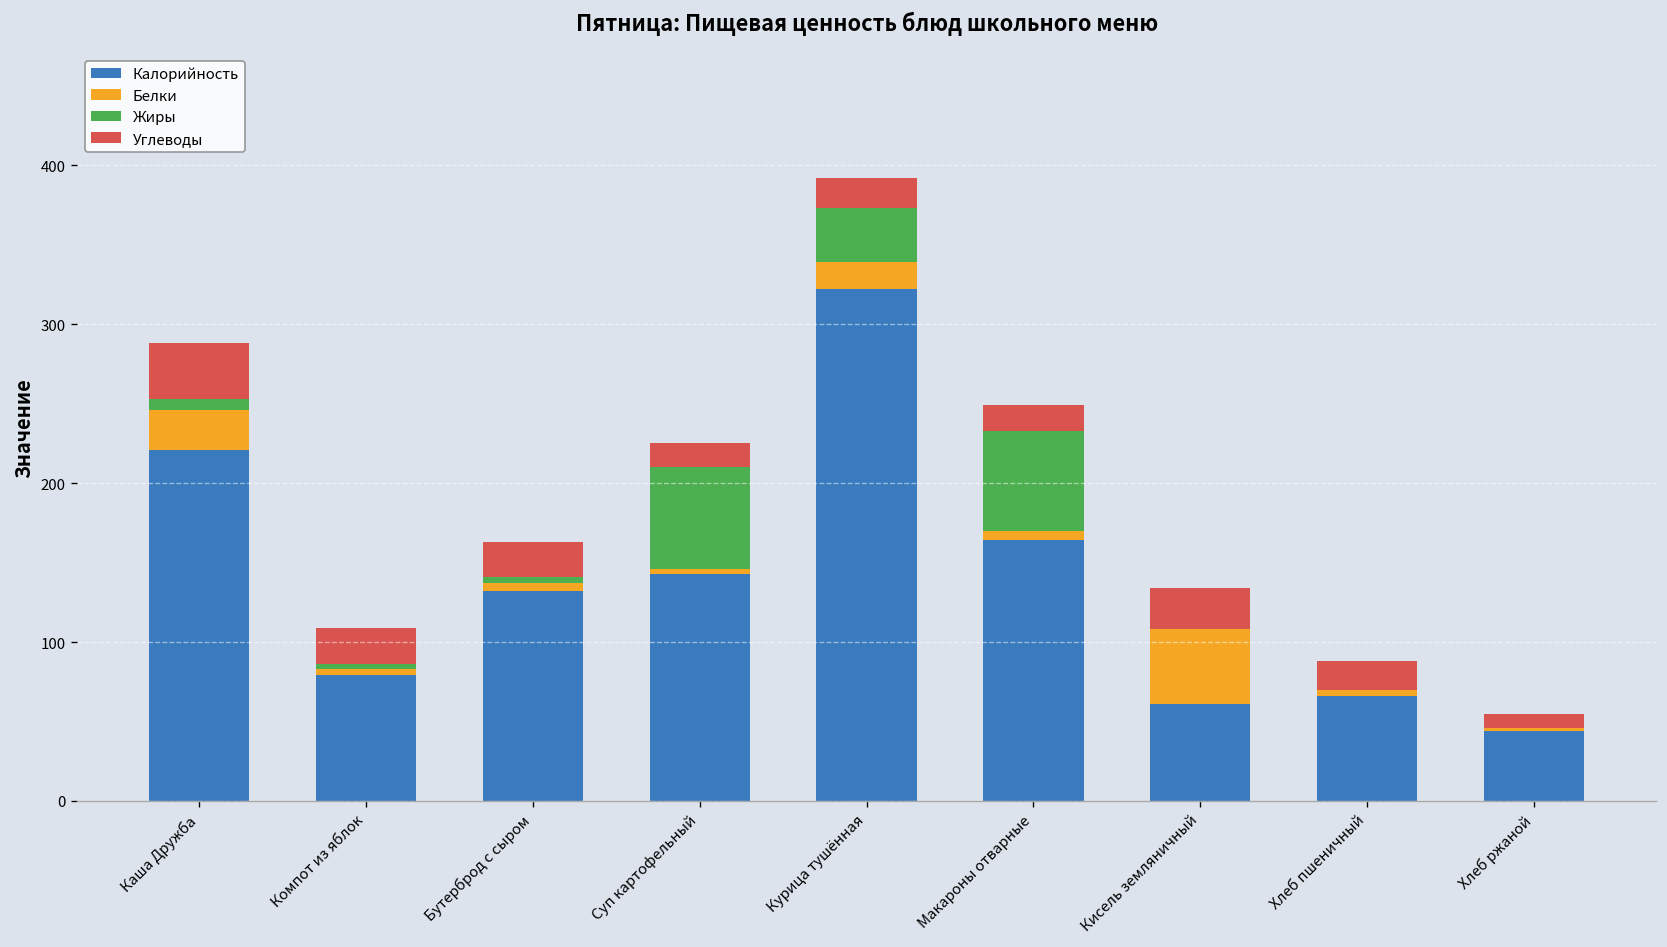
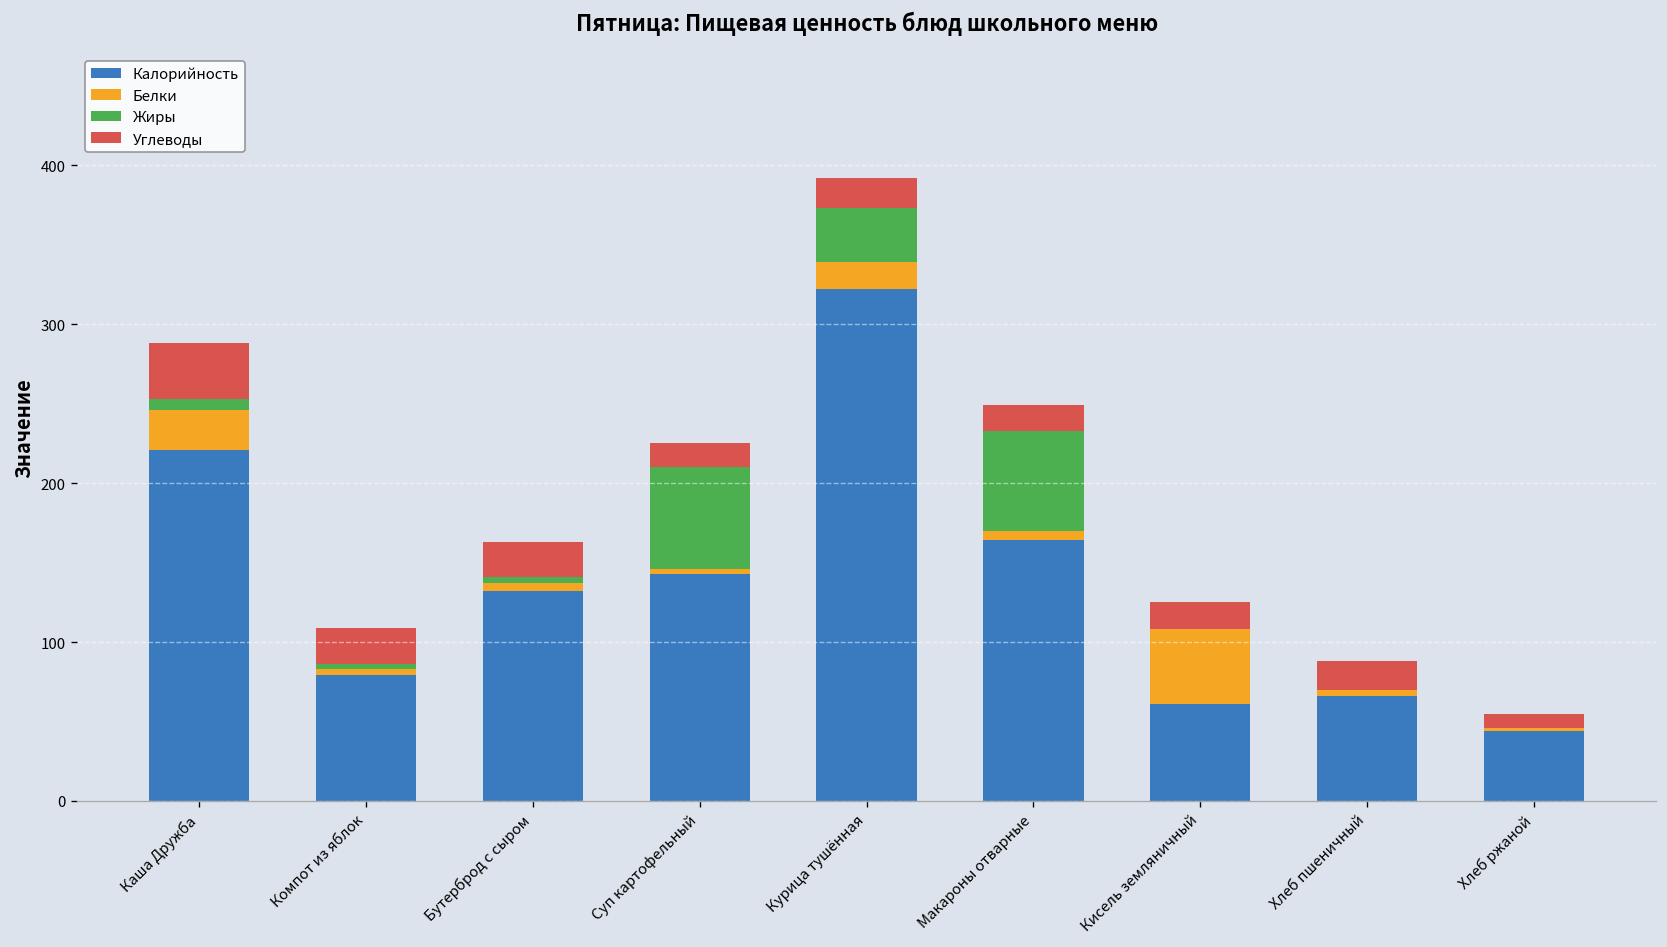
Углеводы, Кисель земляничный: 26 -> 17
